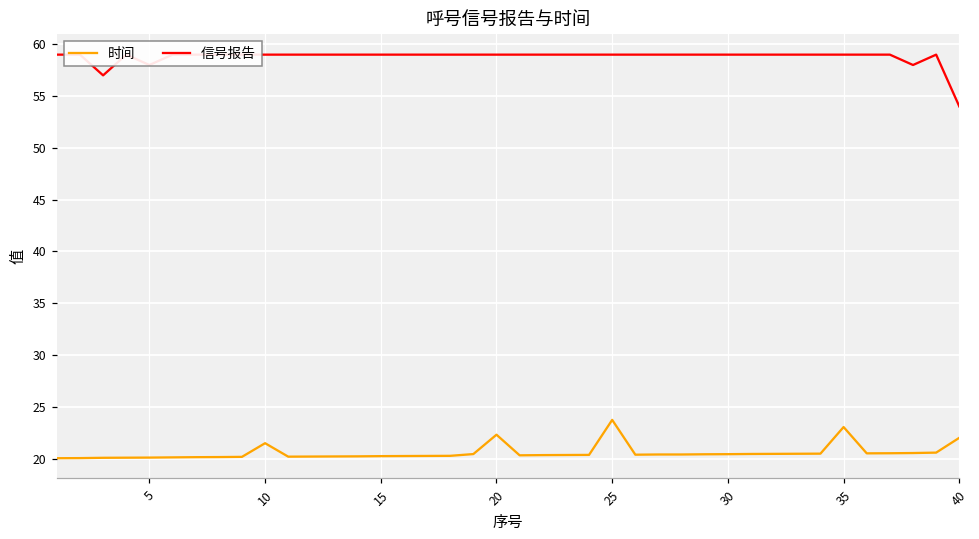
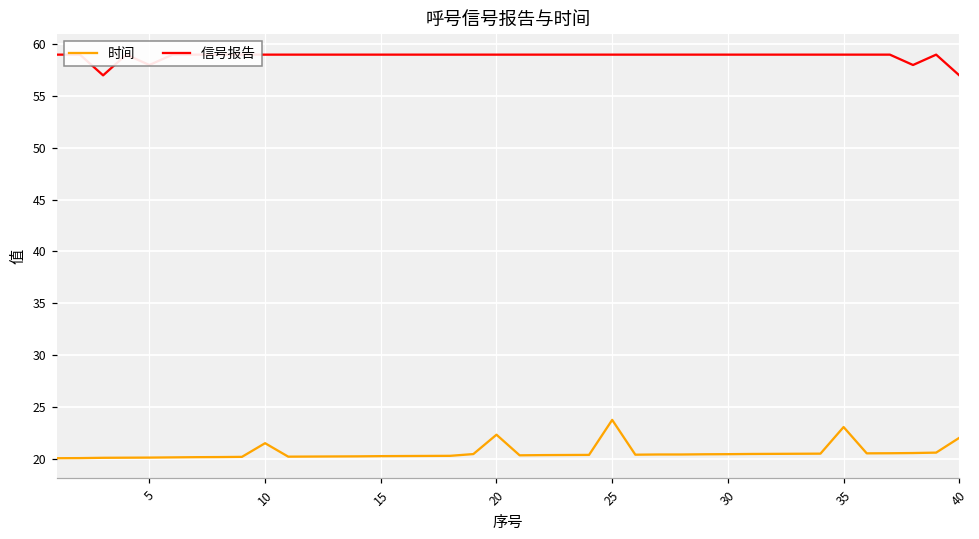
信号报告, 40: 54 -> 57
